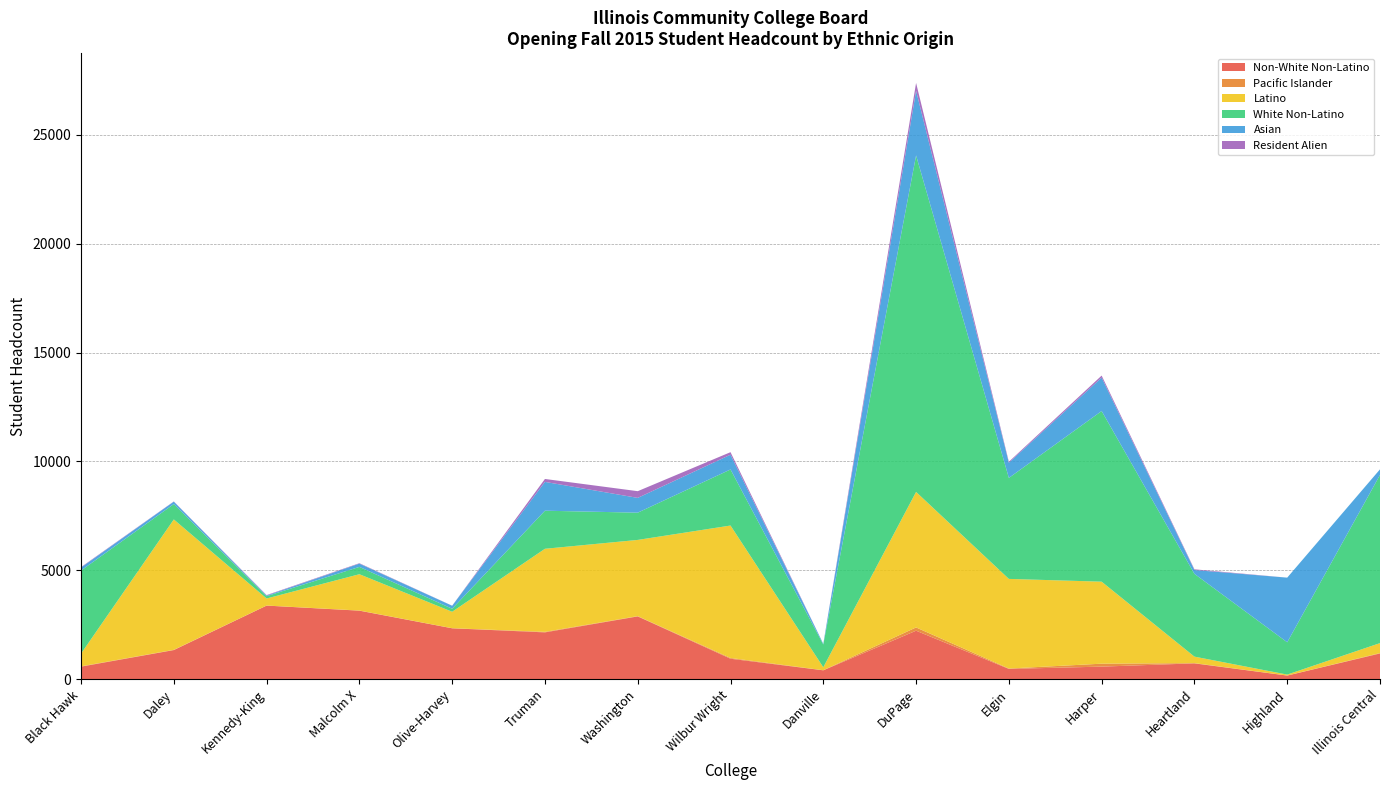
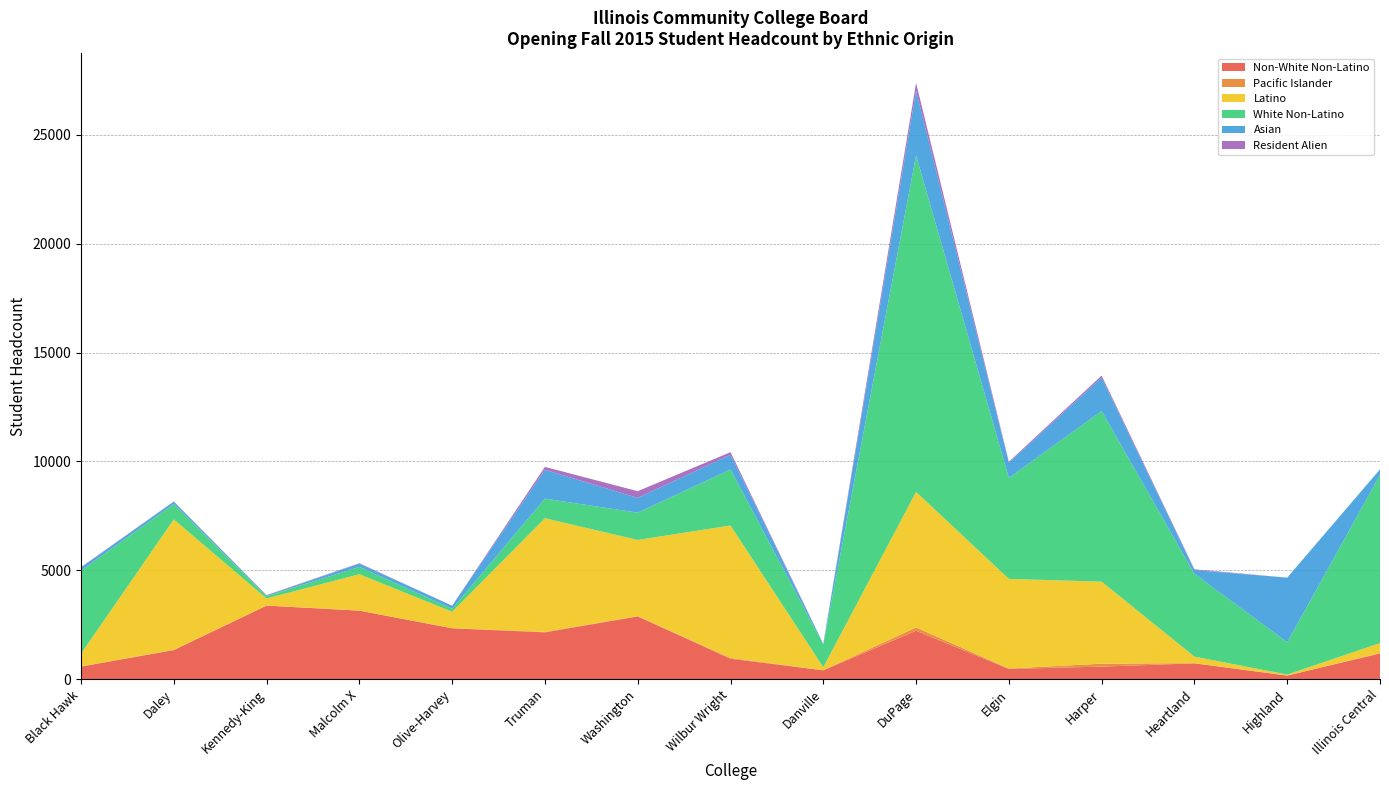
Latino, Truman: 3800 -> 5200
White Non-Latino, Truman: 1700 -> 900
